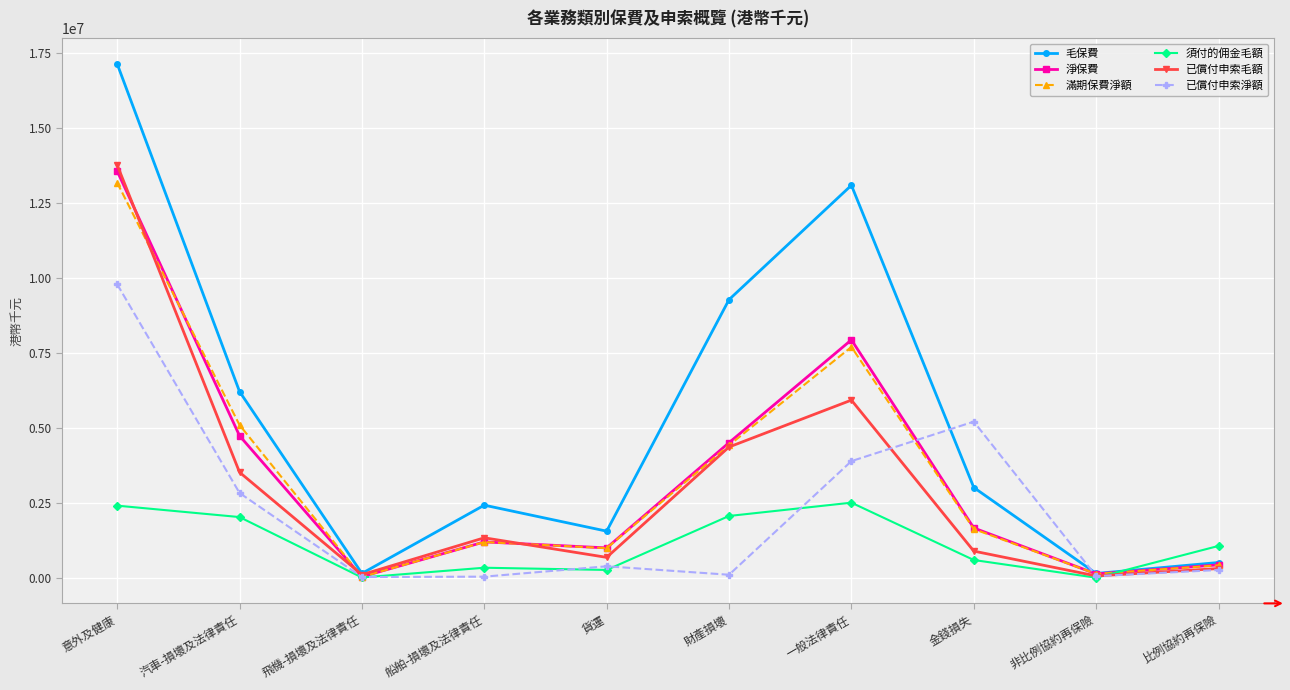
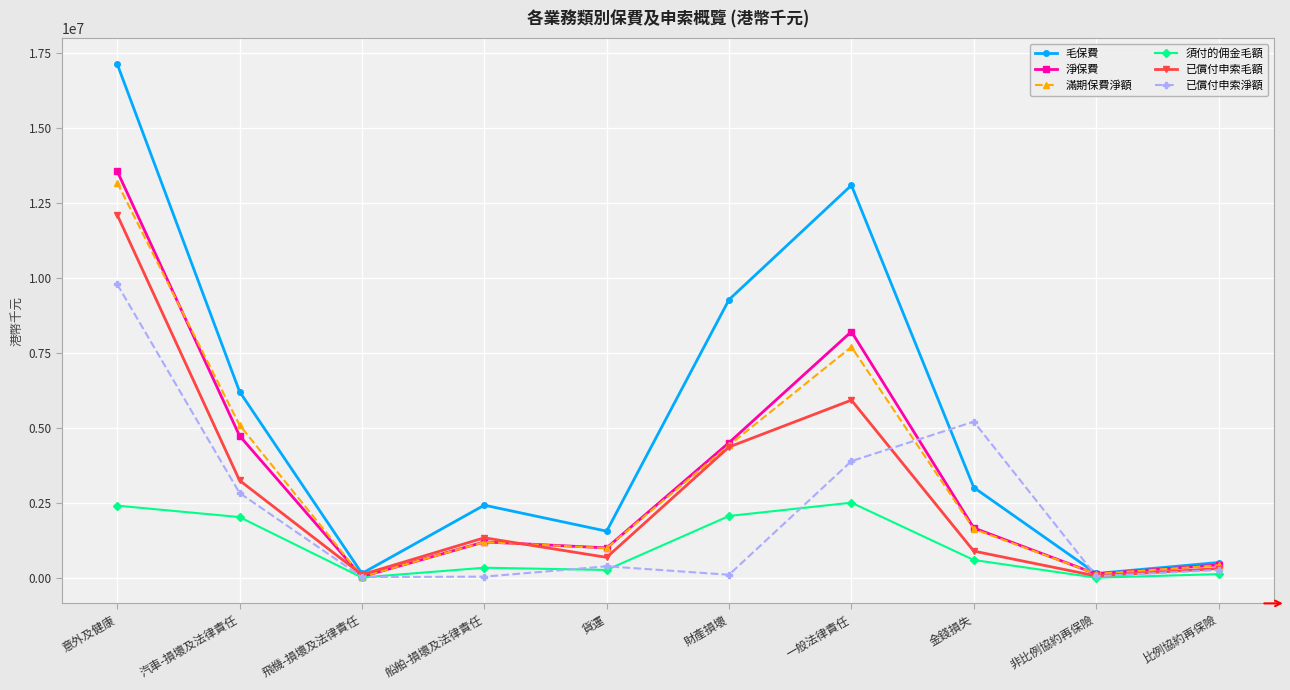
已償付申索毛額, 意外及健康: 13800000 -> 12100000
已償付申索毛額, 汽車-損壞及法律責任: 3500000 -> 3300000
淨保費, 一般法律責任: 7900000 -> 8200000
須付的佣金毛額, 比例協約再保險: 1100000 -> 100000
